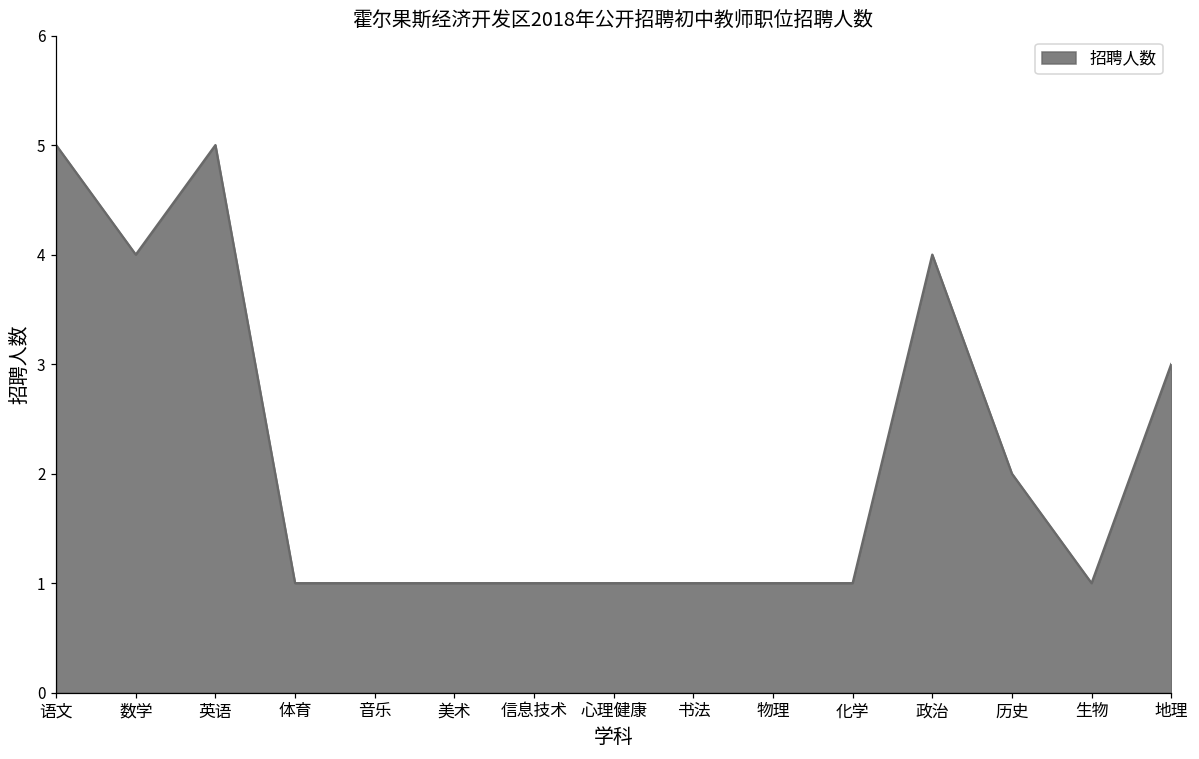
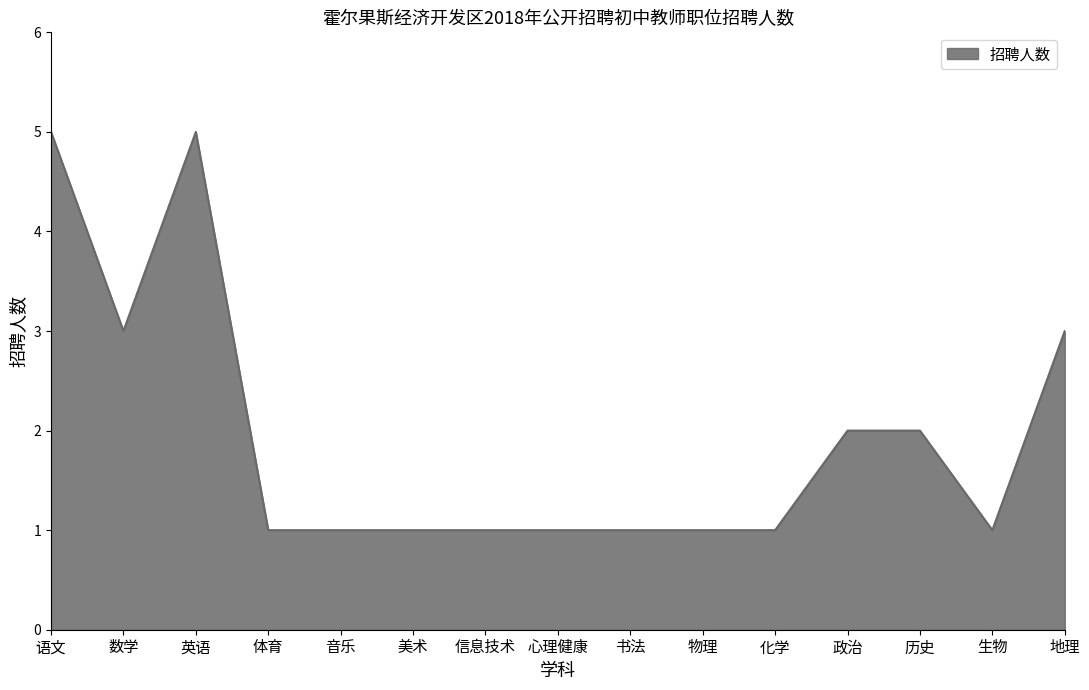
数学: 4 -> 3
政治: 4 -> 2
